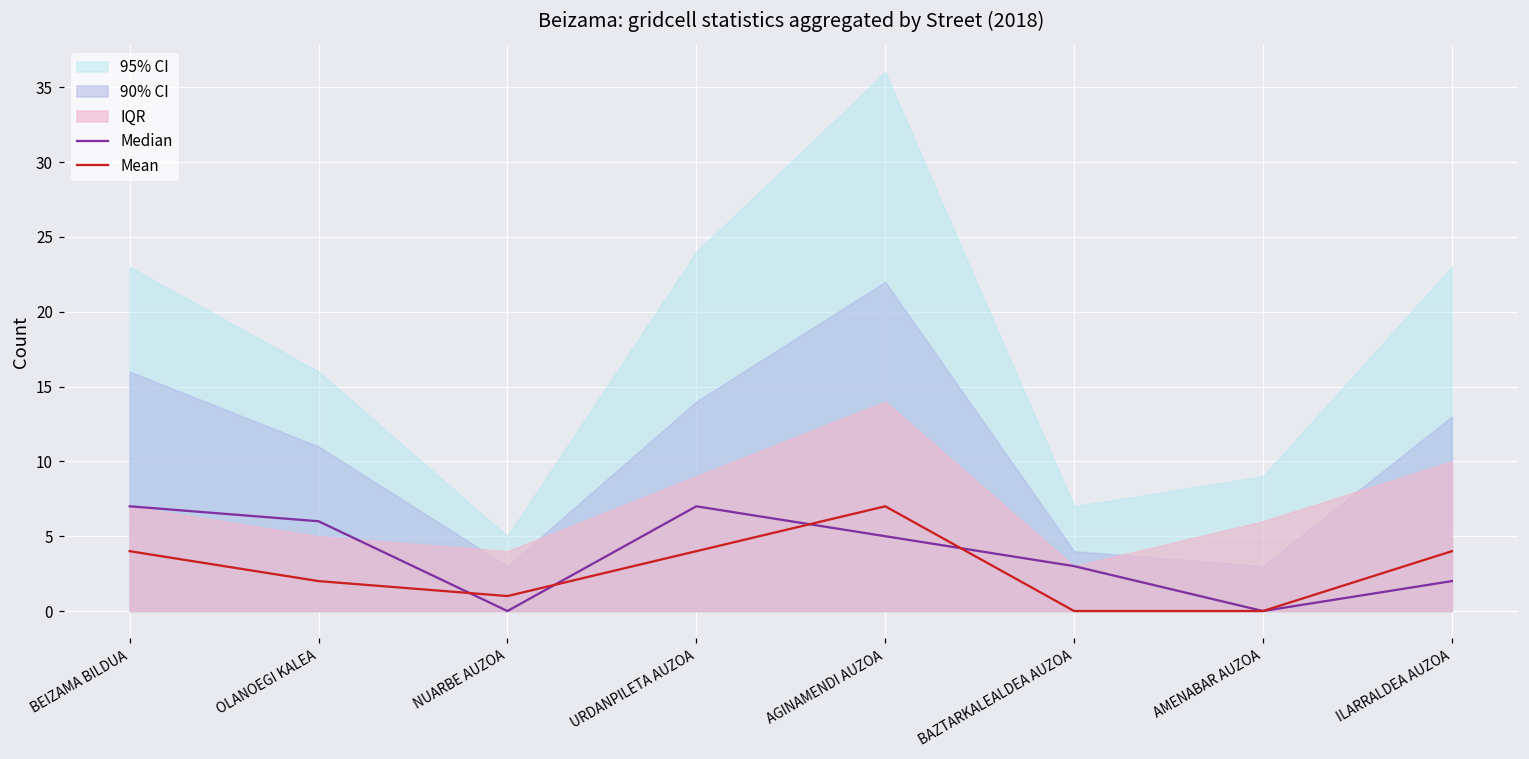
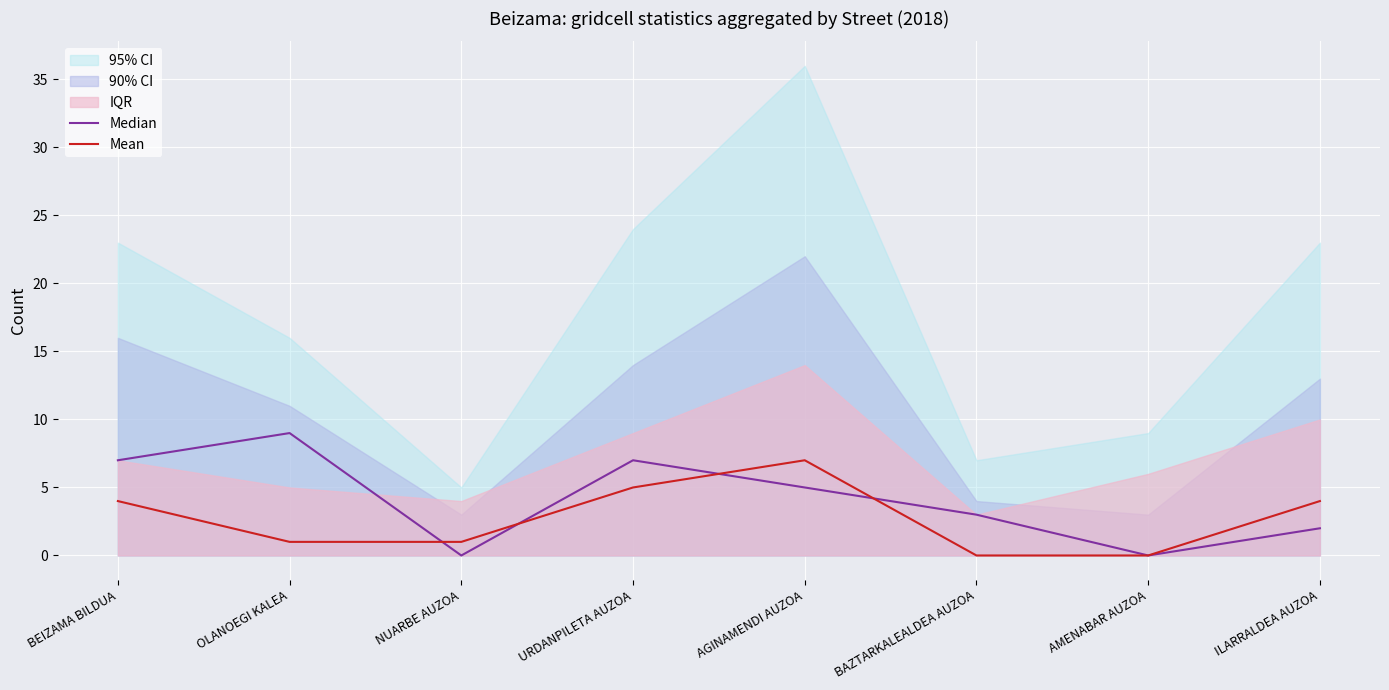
Median, OLANOEGI KALEA: 6 -> 9
Mean, OLANOEGI KALEA: 2 -> 1
Mean, URDANPILETA AUZOA: 4 -> 5
